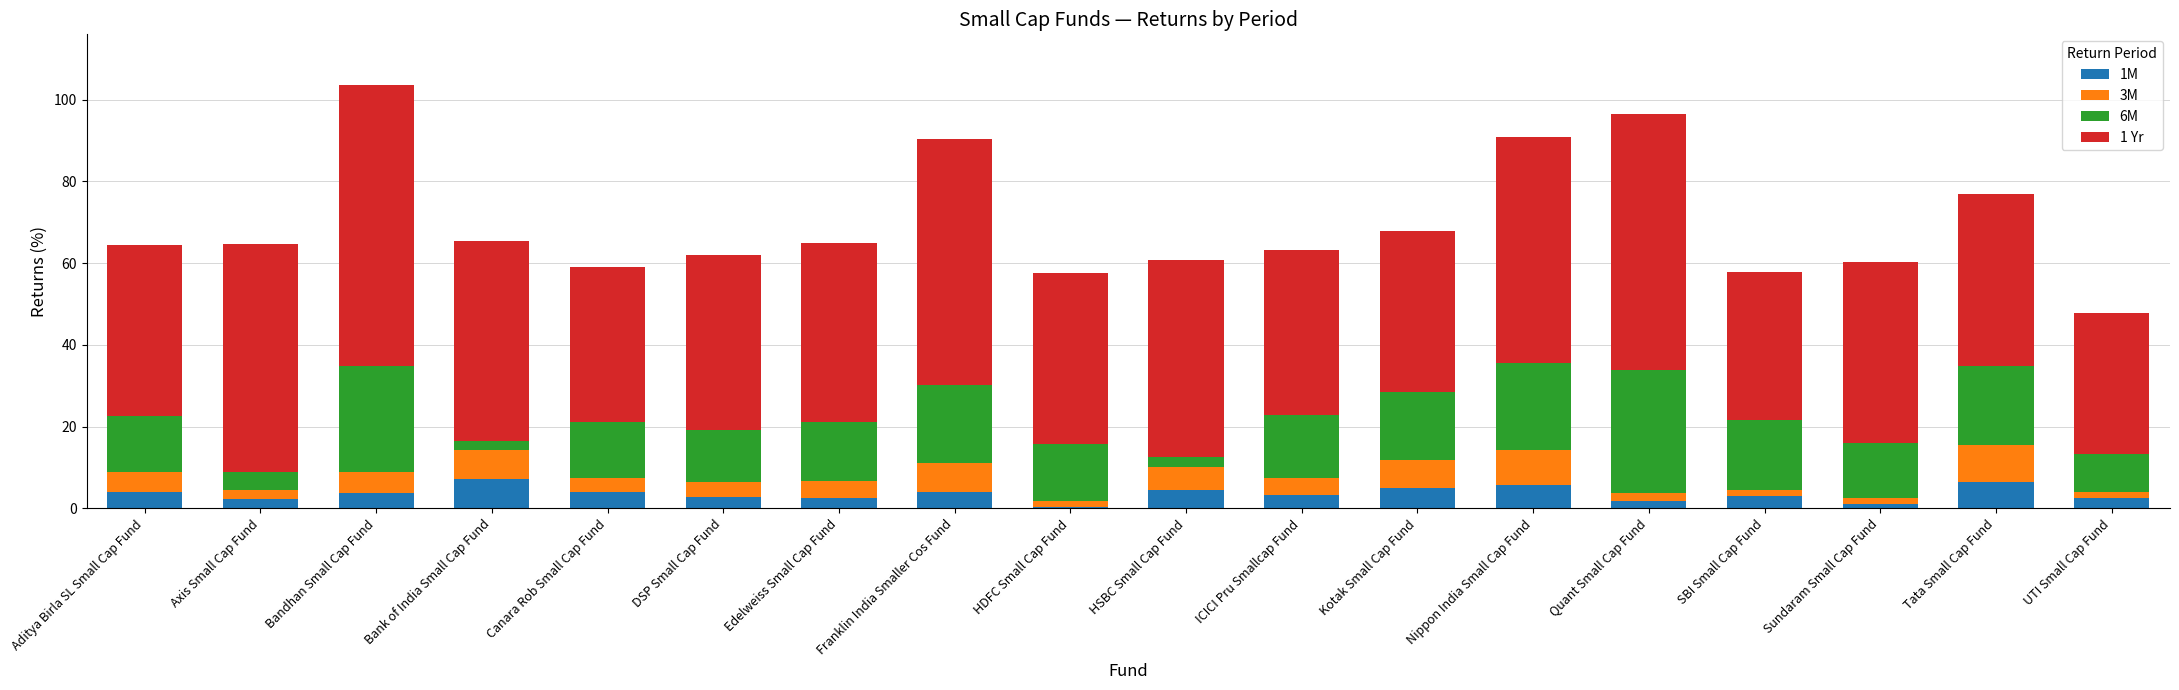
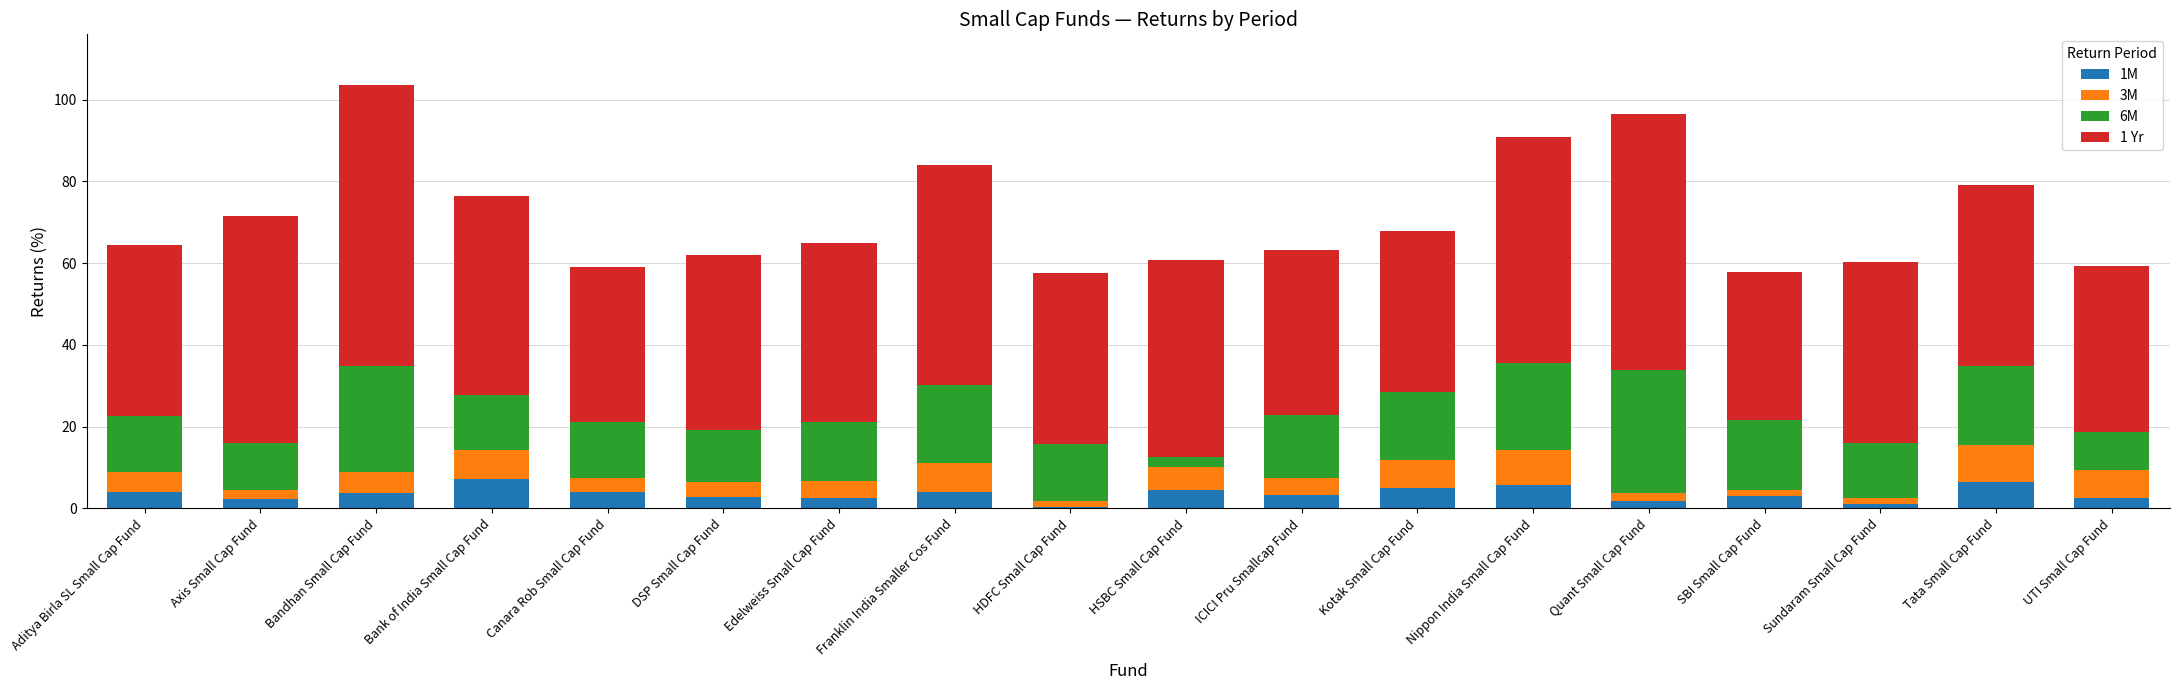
6M, Axis Small Cap Fund: 4 -> 11
6M, Bank of India Small Cap Fund: 2 -> 13
1 Yr, Franklin India Smaller Cos Fund: 60 -> 54
1 Yr, Tata Small Cap Fund: 42 -> 44
3M, UTI Small Cap Fund: 1 -> 7
1 Yr, UTI Small Cap Fund: 35 -> 41
